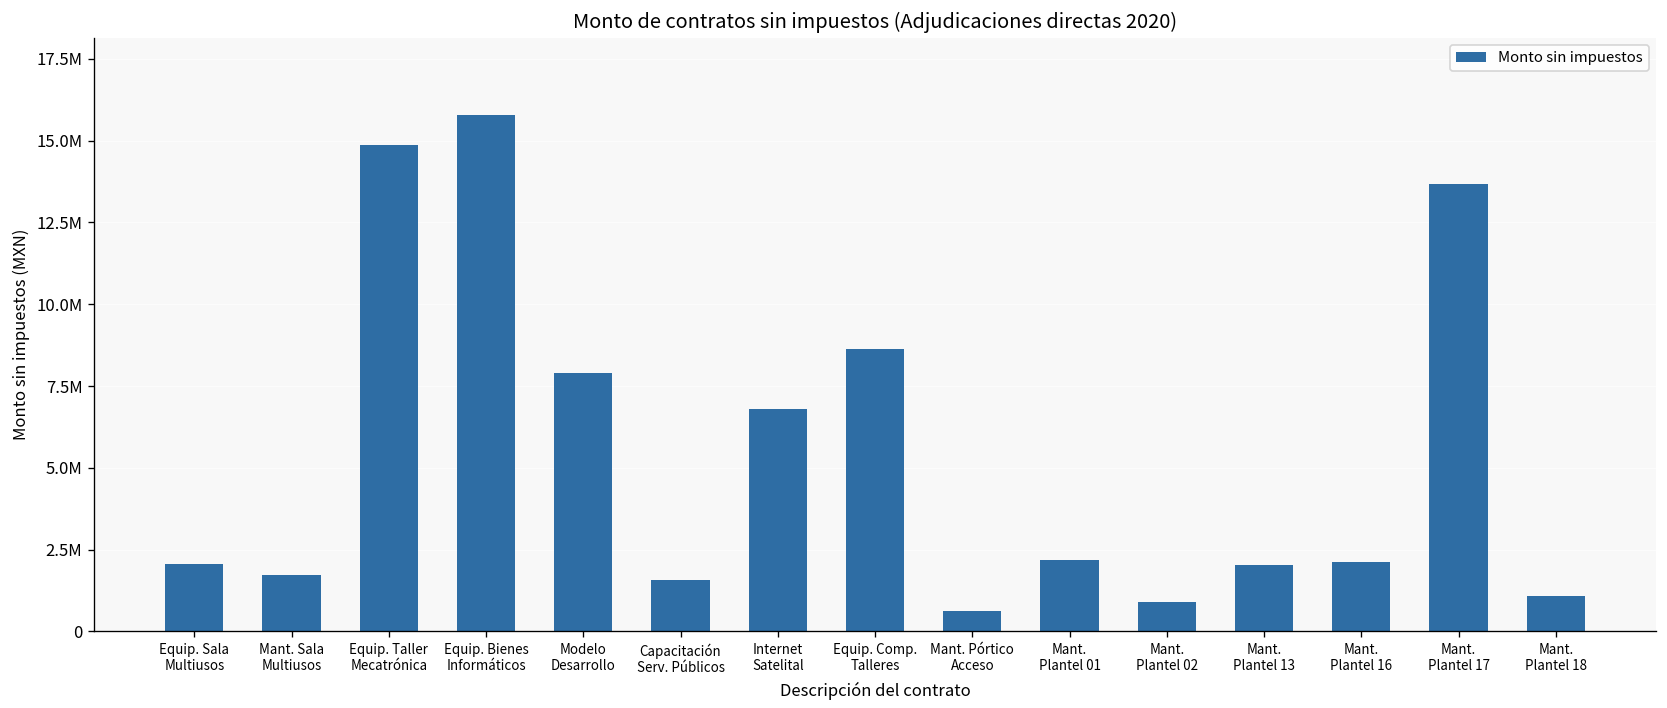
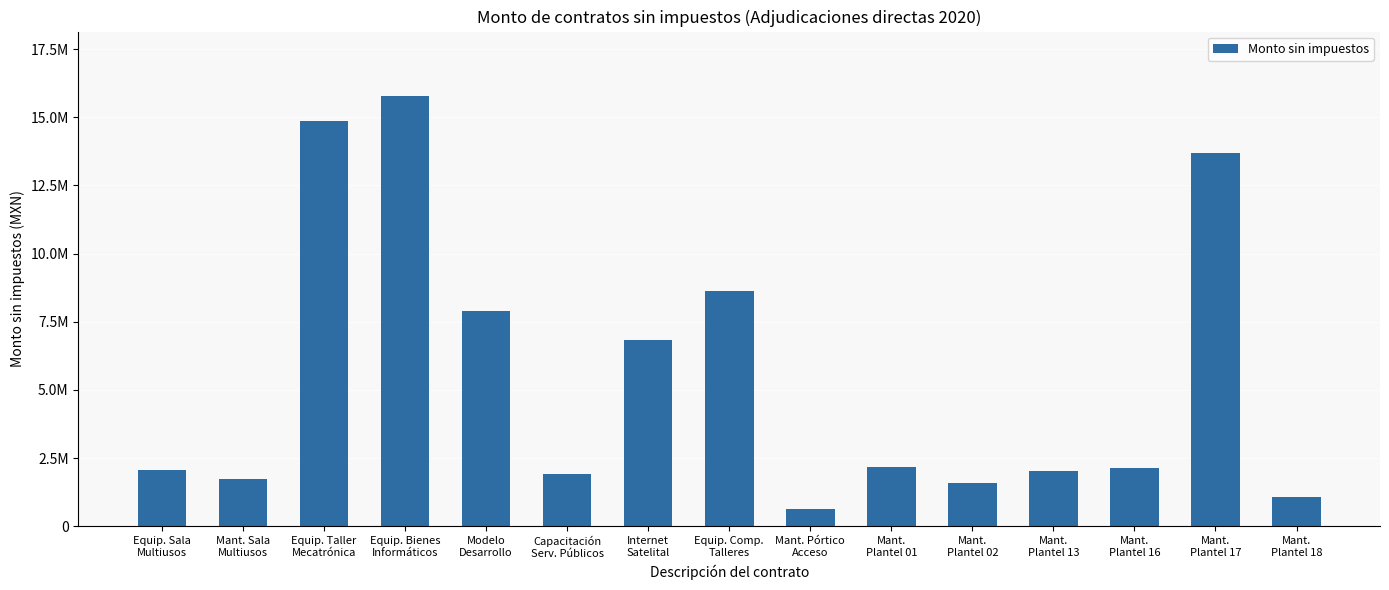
Capacitación Serv. Públicos: 1600000 -> 1900000
Mant. Plantel 02: 900000 -> 1600000
